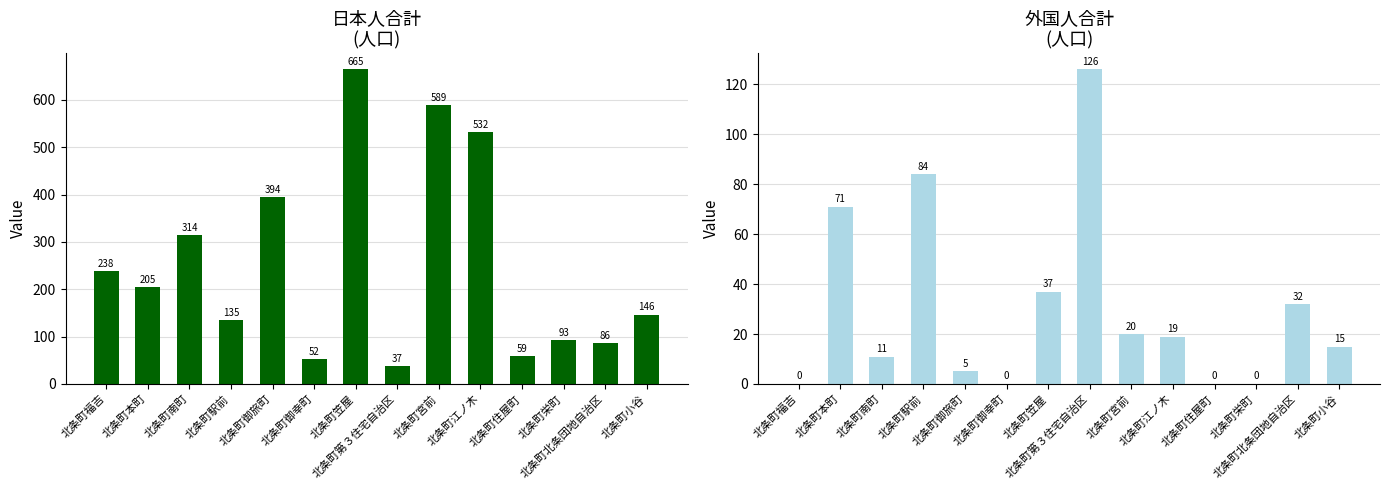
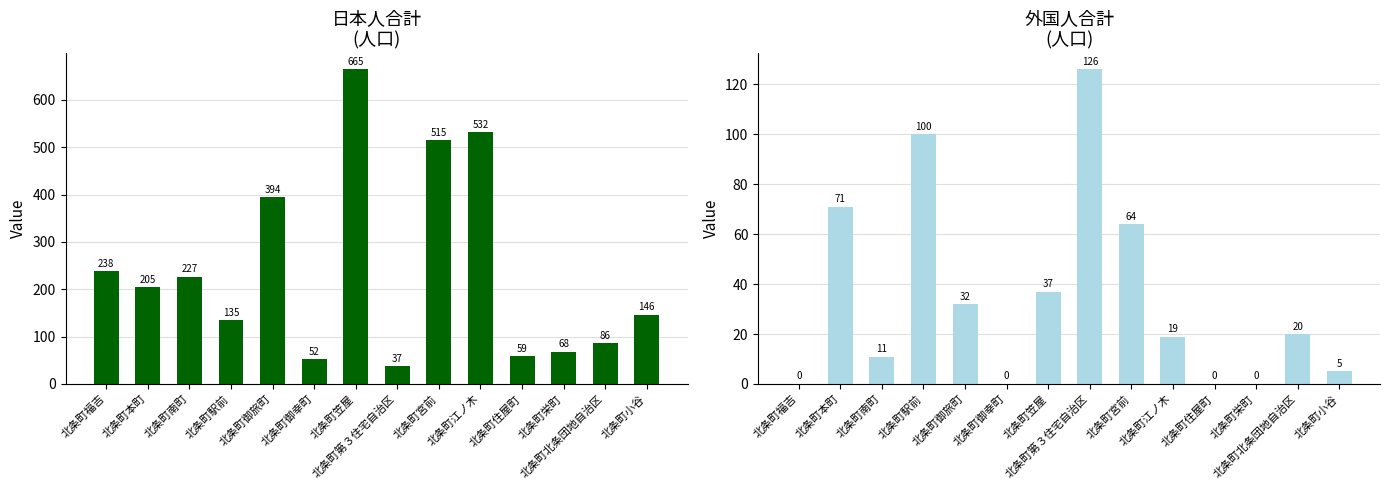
日本人合計 (人口), 北条町南町: 314 -> 227
日本人合計 (人口), 北条町宮前: 589 -> 515
日本人合計 (人口), 北条町栄町: 93 -> 68
外国人合計 (人口), 北条町駅前: 84 -> 100
外国人合計 (人口), 北条町御旅町: 5 -> 32
外国人合計 (人口), 北条町宮前: 20 -> 64
外国人合計 (人口), 北条町北条団地自治区: 32 -> 20
外国人合計 (人口), 北条町小谷: 15 -> 5
